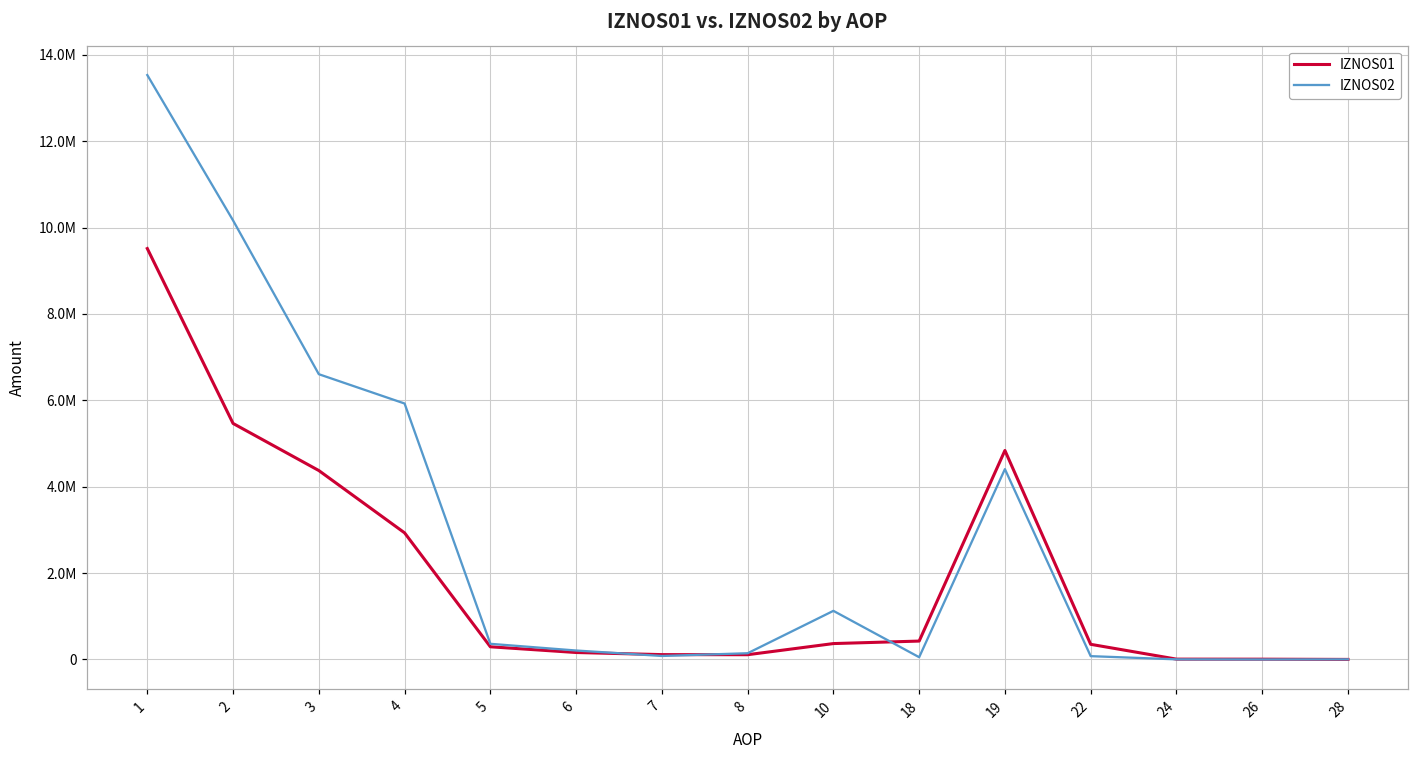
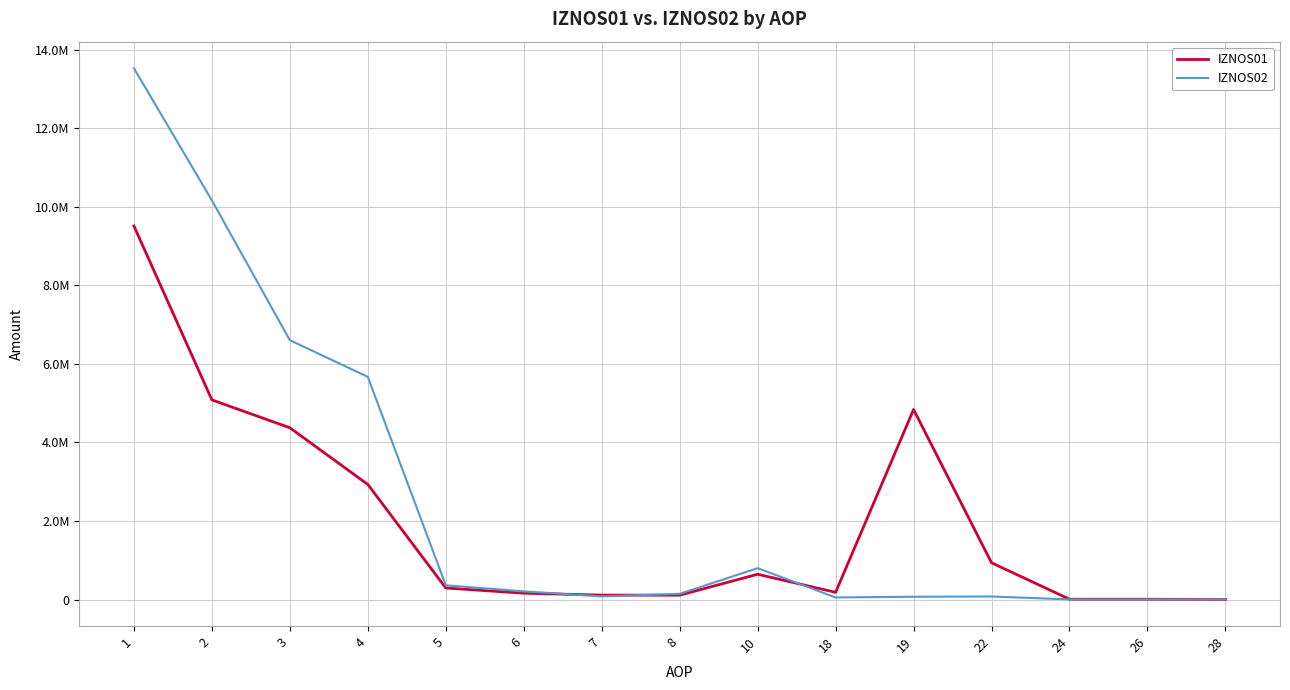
IZNOS01, 2: 5500000 -> 5100000
IZNOS02, 4: 5900000 -> 5700000
IZNOS01, 10: 400000 -> 600000
IZNOS02, 10: 1100000 -> 800000
IZNOS01, 18: 400000 -> 200000
IZNOS02, 19: 4400000 -> 100000
IZNOS01, 22: 400000 -> 900000
